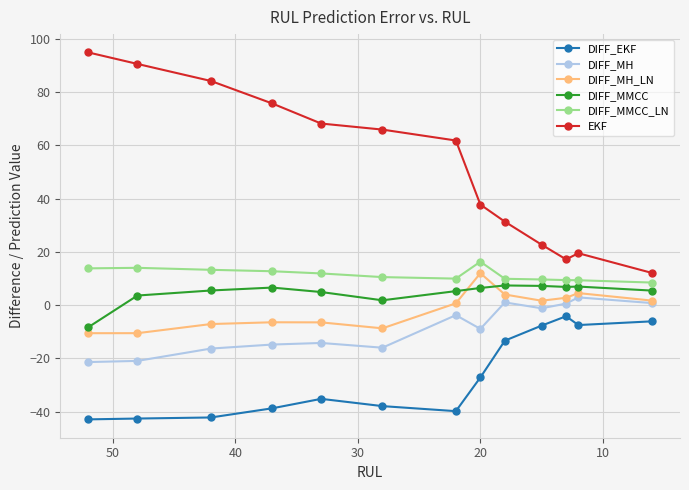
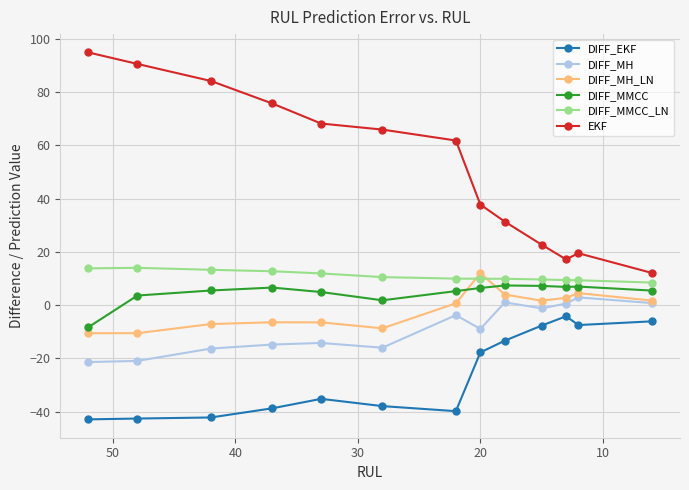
DIFF_EKF, 20: -27 -> -18
DIFF_MMCC_LN, 20: 16 -> 10
